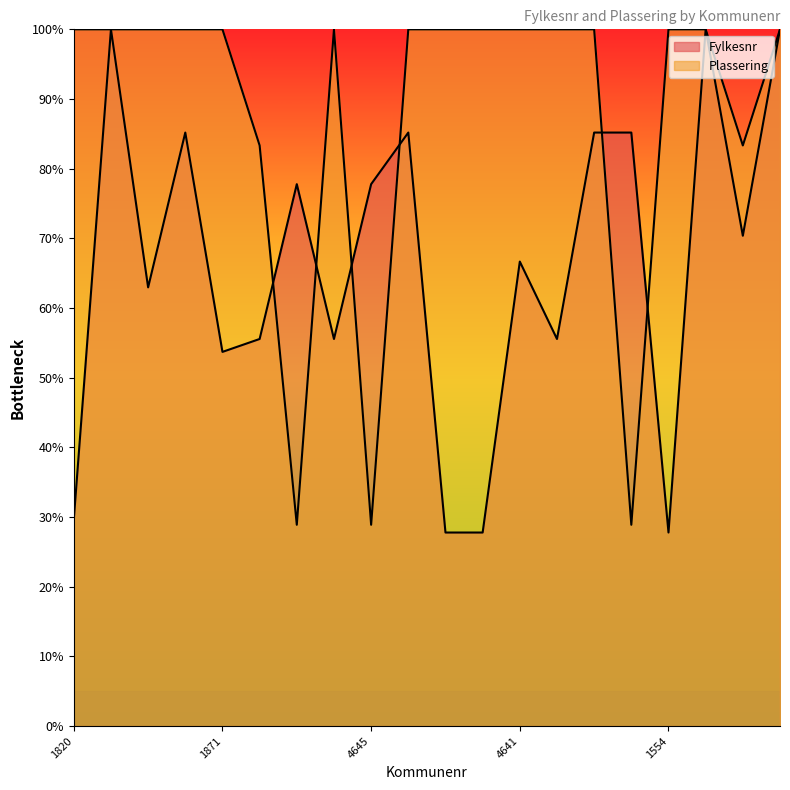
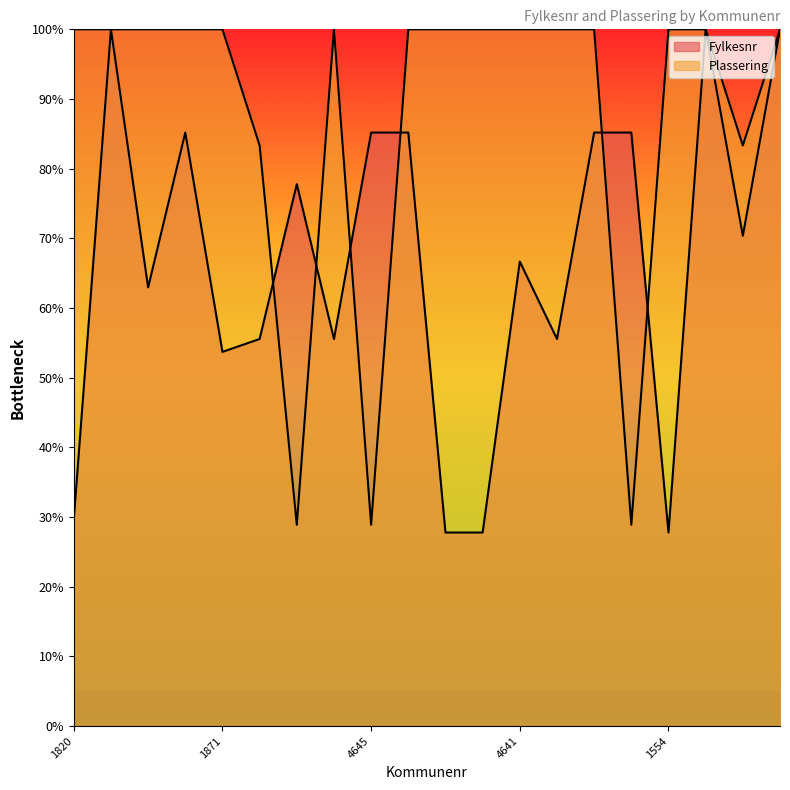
Fylkesnr, 4645: 78% -> 85%
